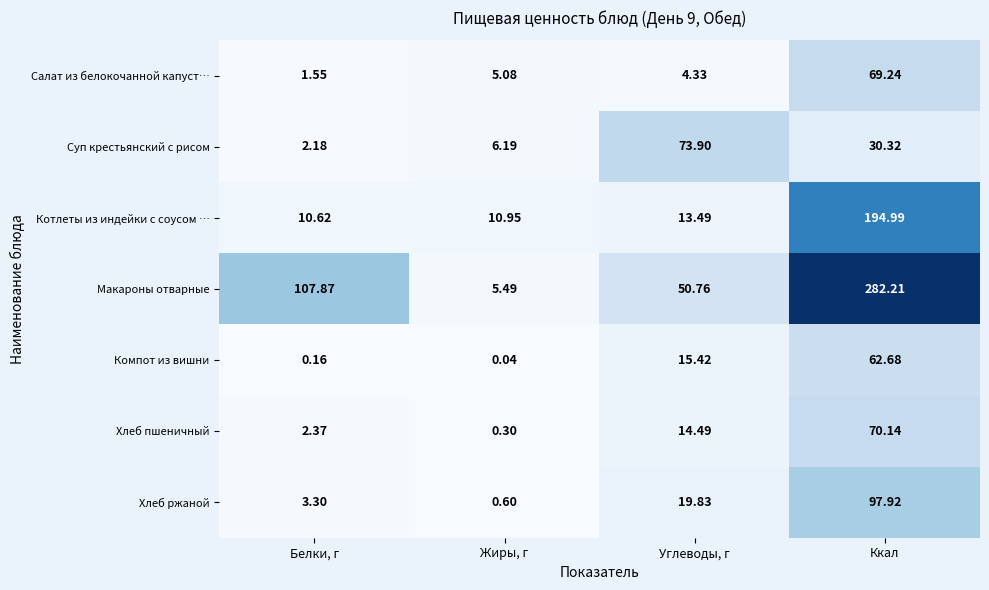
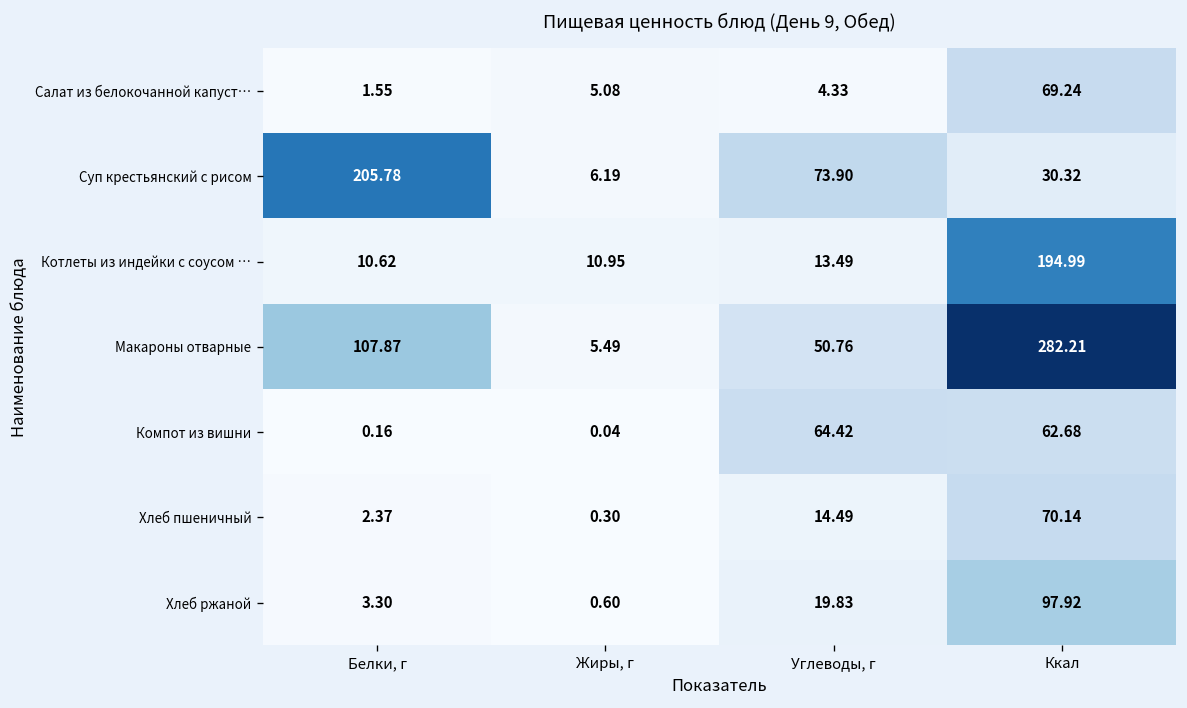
Суп крестьянский с рисом, Белки, г: 2.18 -> 205.78
Компот из вишни, Углеводы, г: 15.42 -> 64.42
